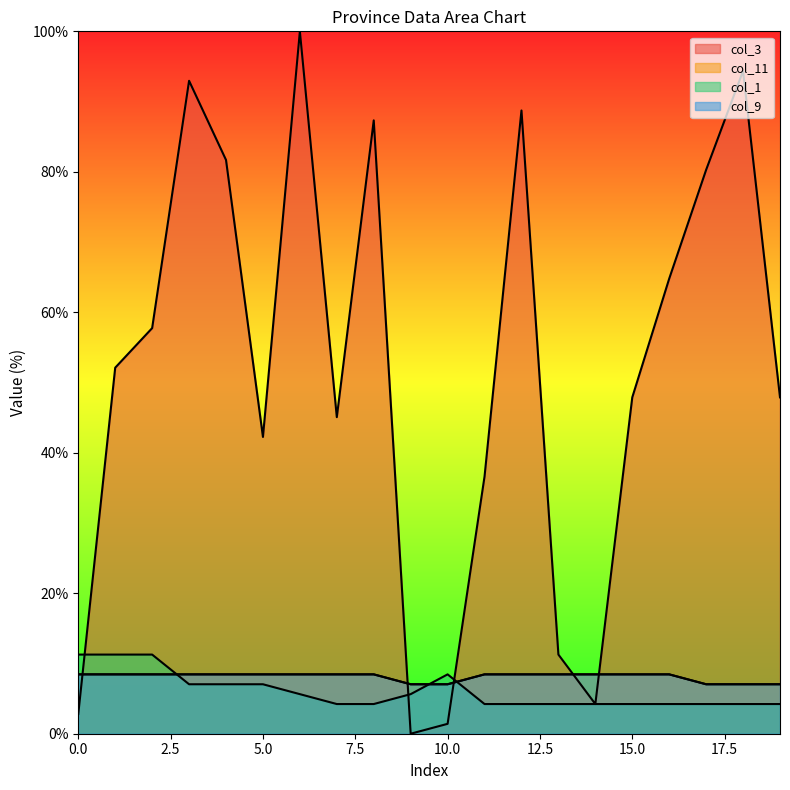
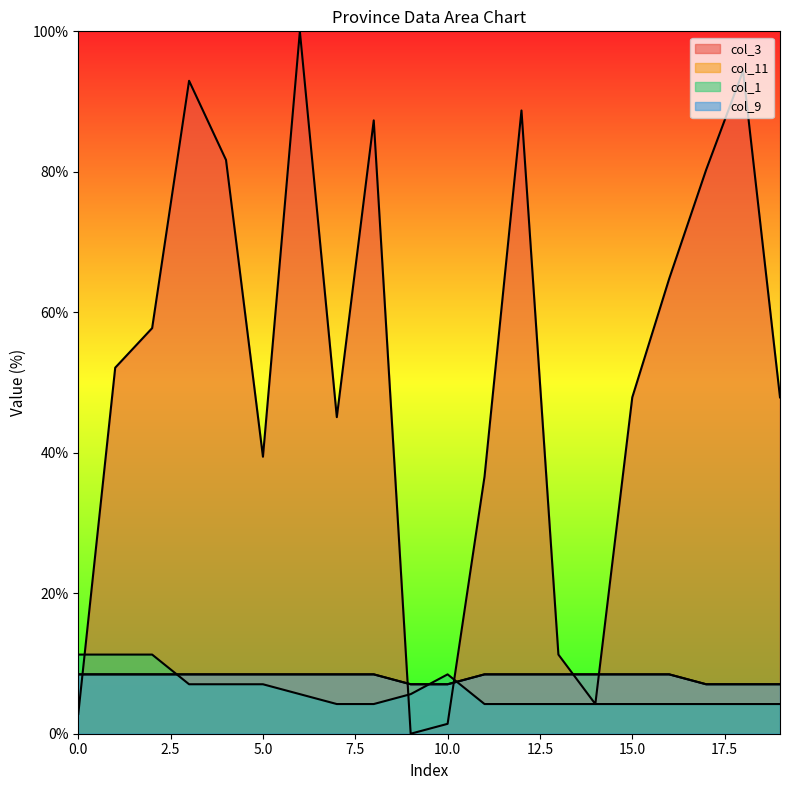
col_3, 5.0: 42% -> 39%
